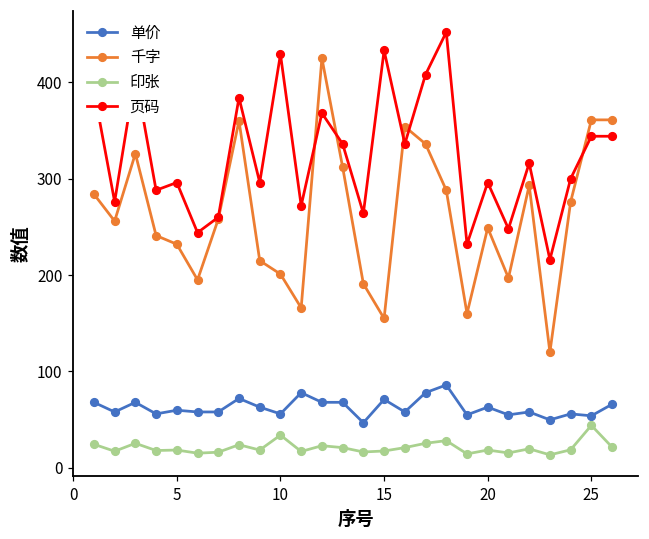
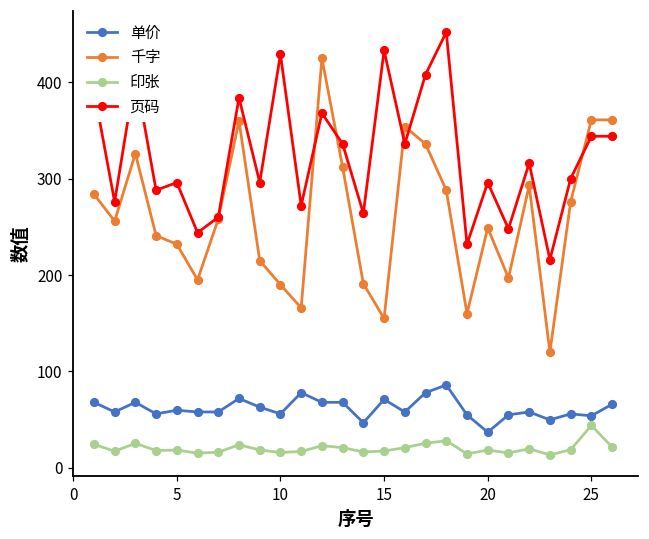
千字, 10: 200 -> 190
印张, 10: 30 -> 20
单价, 20: 60 -> 40
